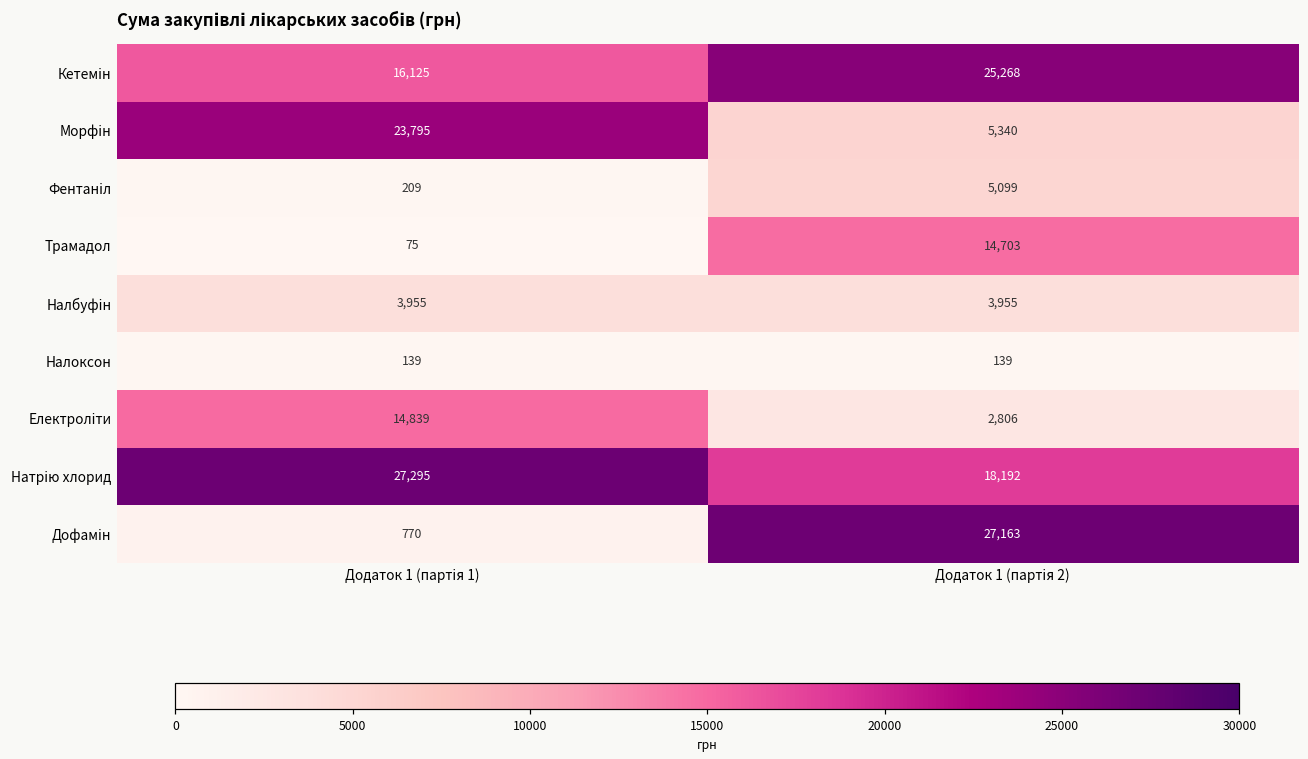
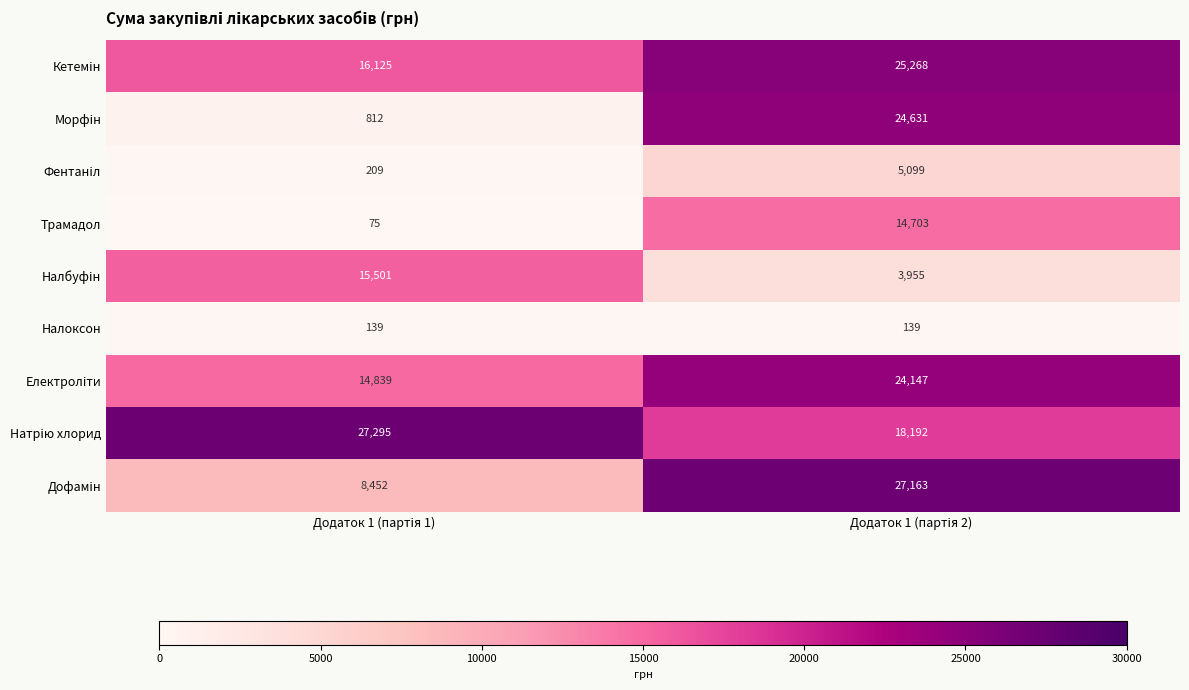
Морфін, Додаток 1 (партія 1): 23,795 -> 812
Морфін, Додаток 1 (партія 2): 5,340 -> 24,631
Налбуфін, Додаток 1 (партія 1): 3,955 -> 15,501
Електроліти, Додаток 1 (партія 2): 2,806 -> 24,147
Дофамін, Додаток 1 (партія 1): 770 -> 8,452
